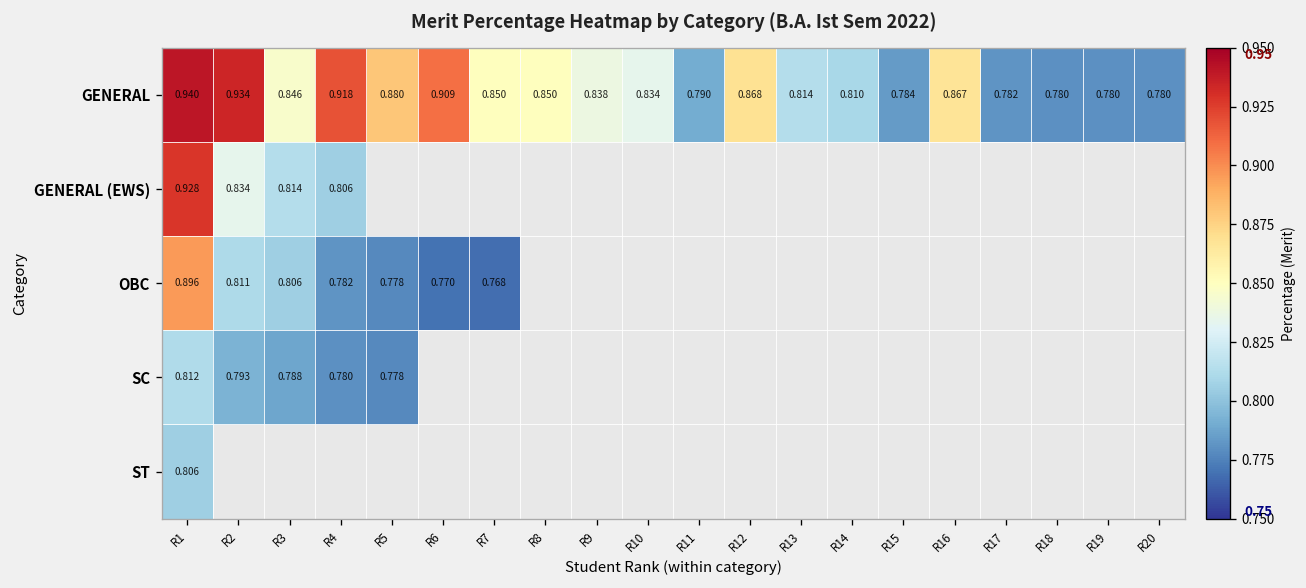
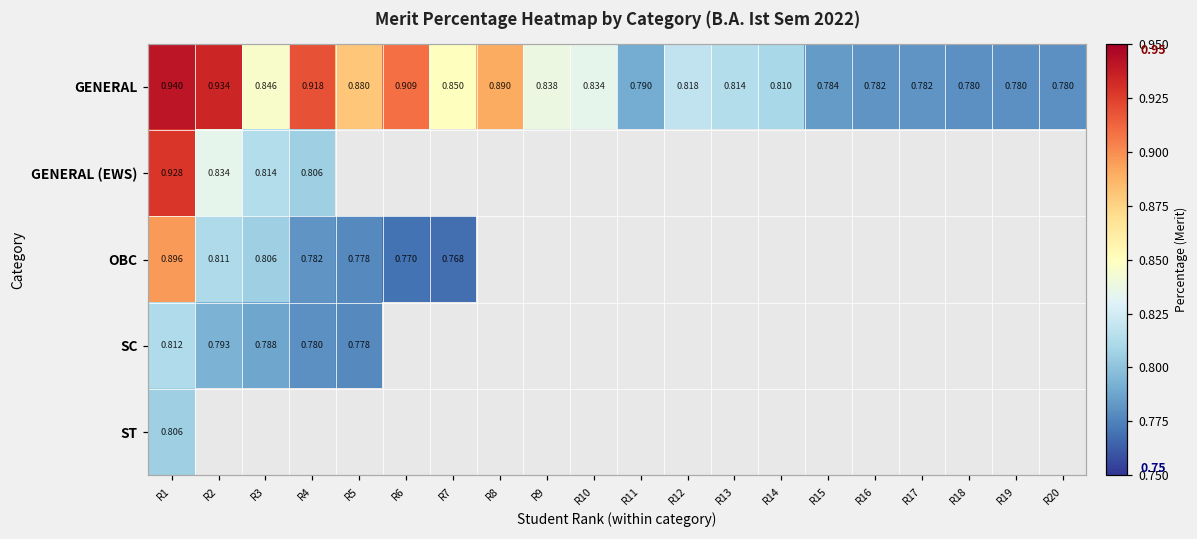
GENERAL, R8: 0.850 -> 0.890
GENERAL, R12: 0.868 -> 0.818
GENERAL, R16: 0.867 -> 0.782
